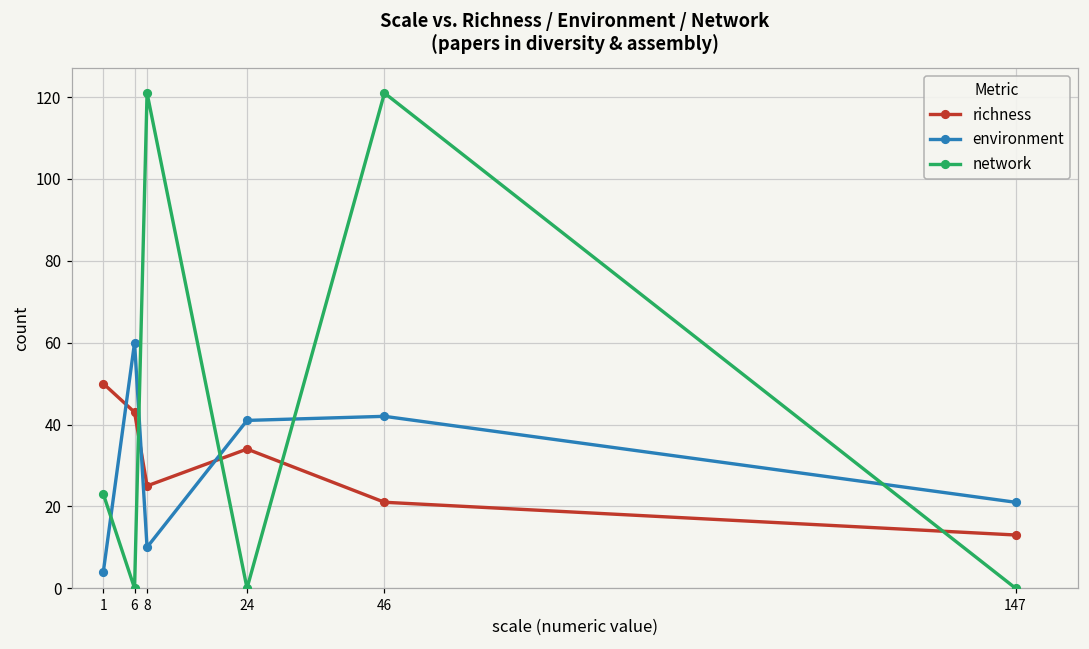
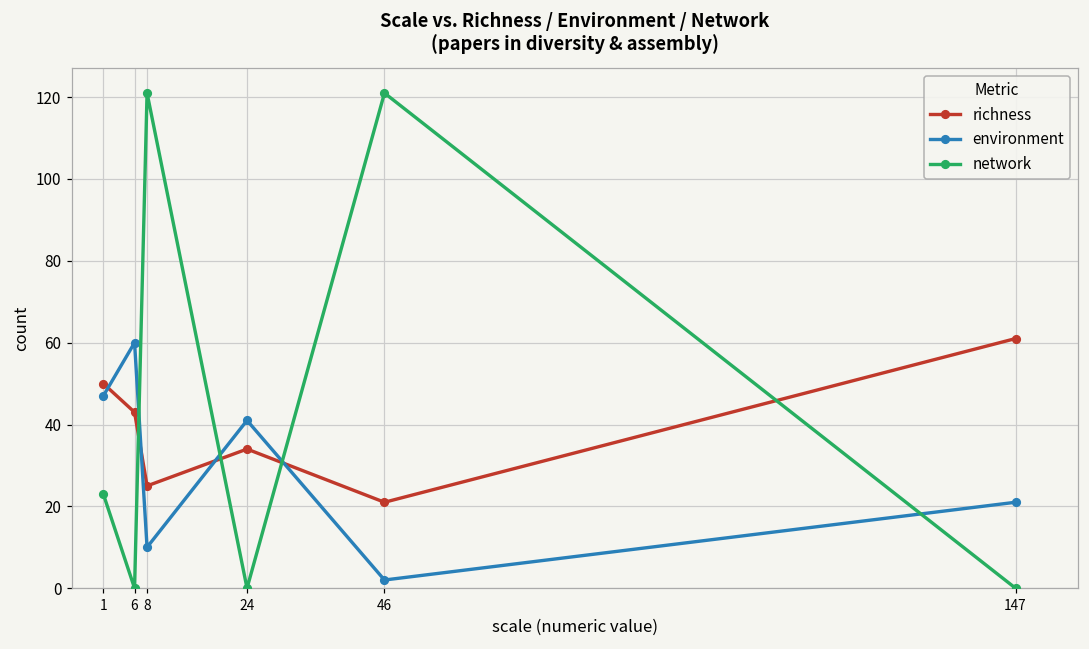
environment, 1: 4 -> 47
environment, 46: 42 -> 2
richness, 147: 13 -> 61
